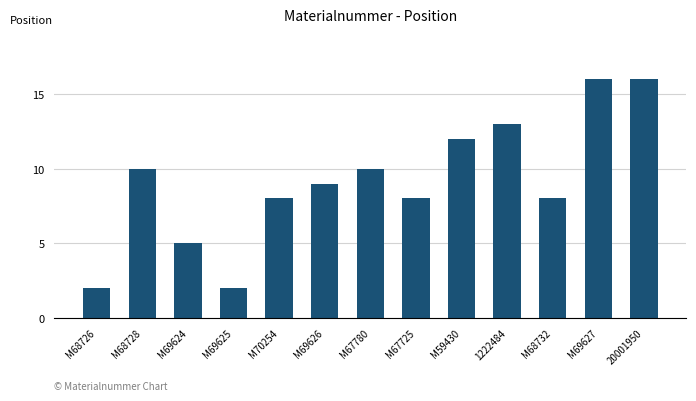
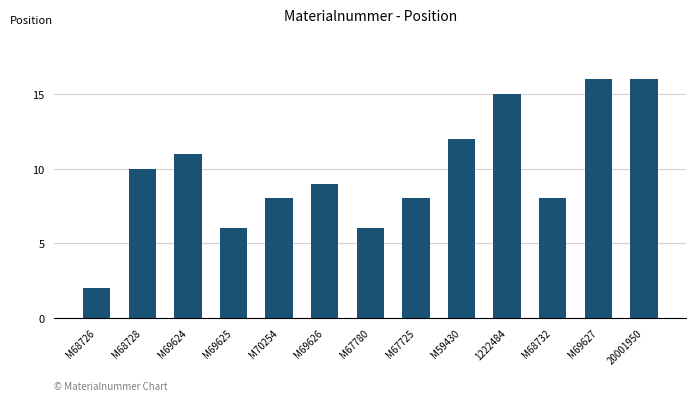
M69624: 5 -> 11
M69625: 2 -> 6
M67780: 10 -> 6
1222484: 13 -> 15
